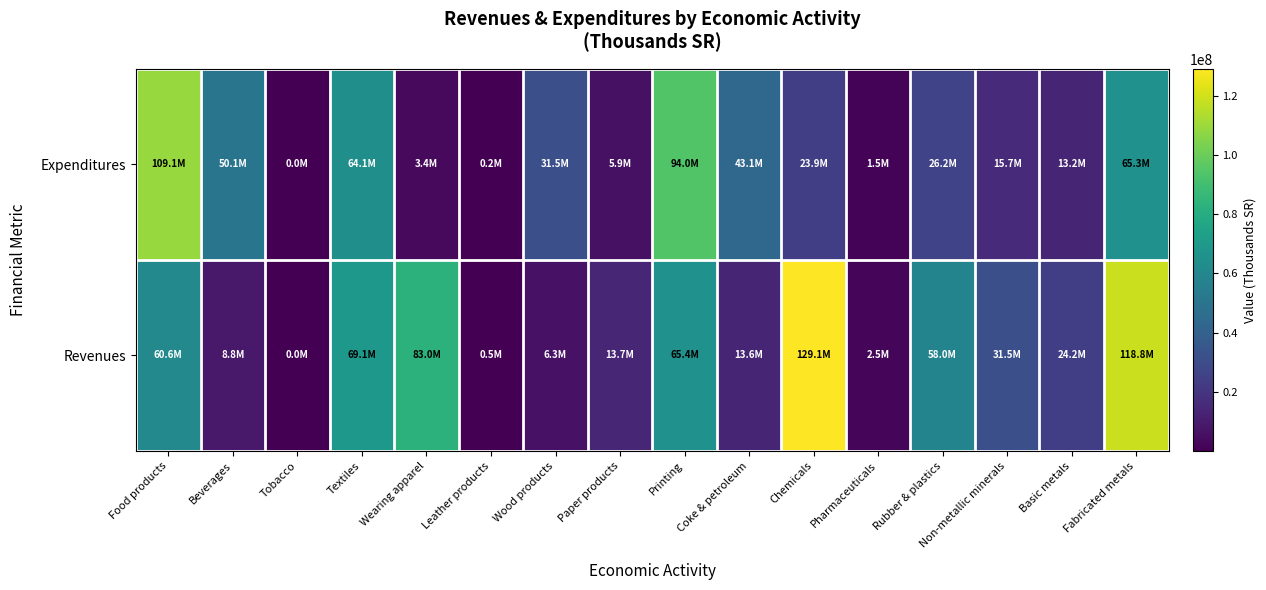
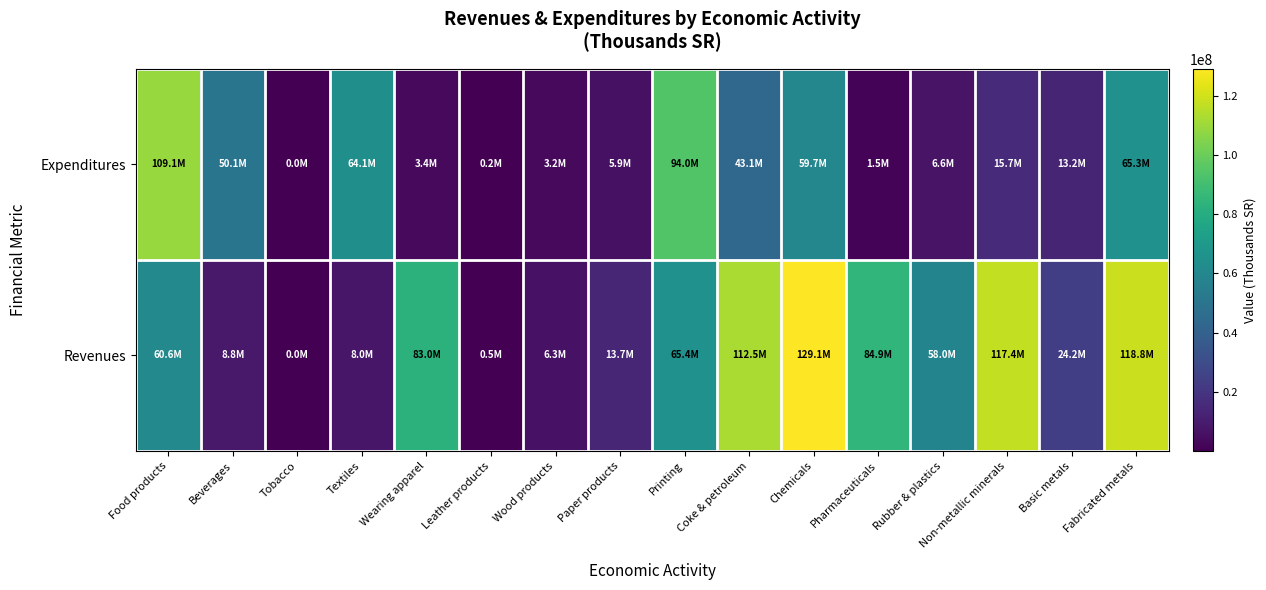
Expenditures, Wood products: 31.5M -> 3.2M
Expenditures, Chemicals: 23.9M -> 59.7M
Expenditures, Rubber & plastics: 26.2M -> 6.6M
Revenues, Textiles: 69.1M -> 8.0M
Revenues, Coke & petroleum: 13.6M -> 112.5M
Revenues, Pharmaceuticals: 2.5M -> 84.9M
Revenues, Non-metallic minerals: 31.5M -> 117.4M
